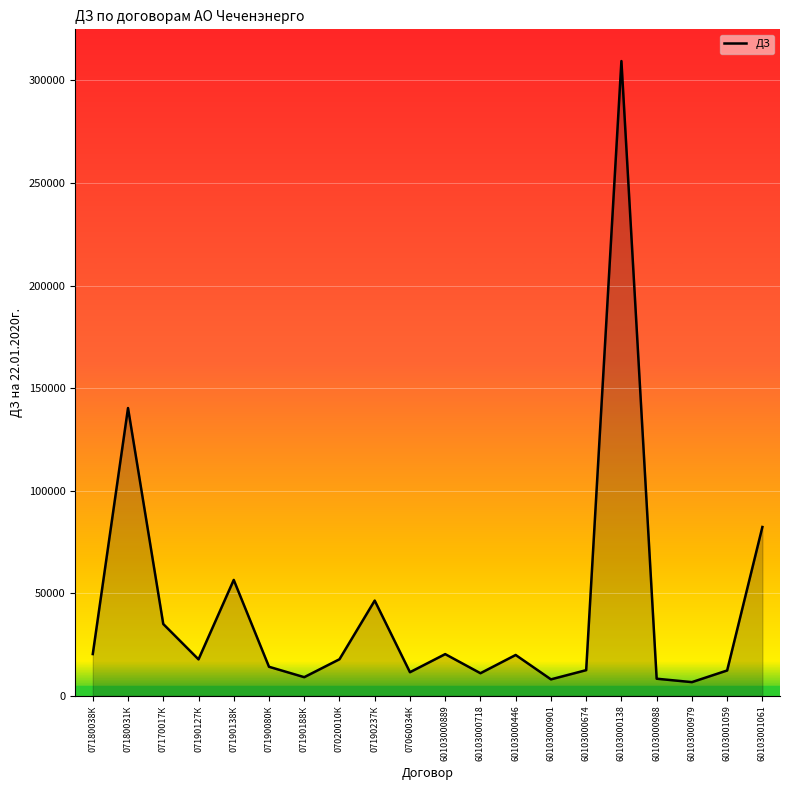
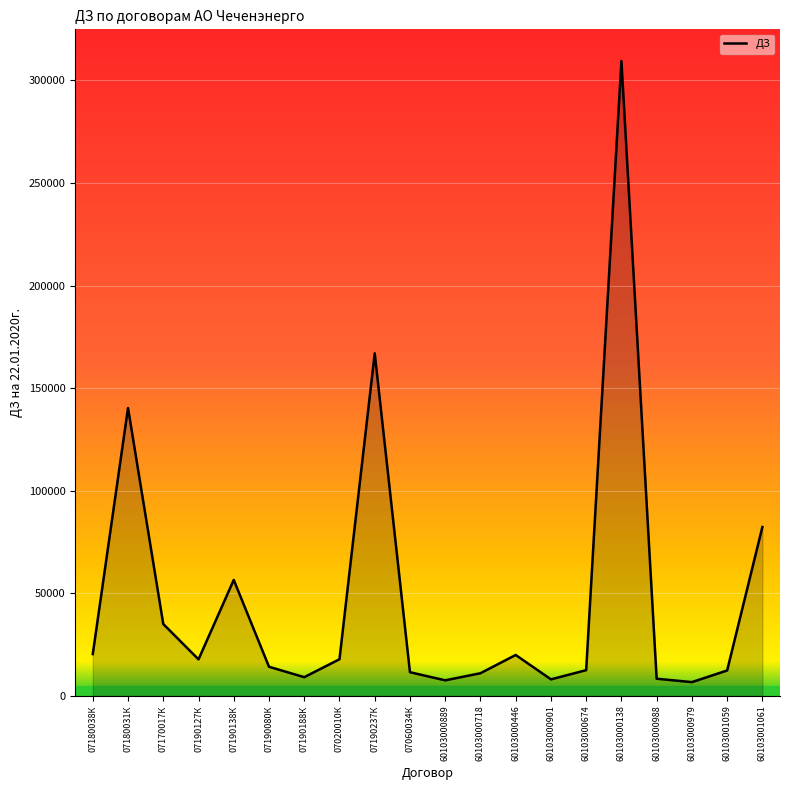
07190237К: 46000 -> 167000
60103000889: 20000 -> 8000
